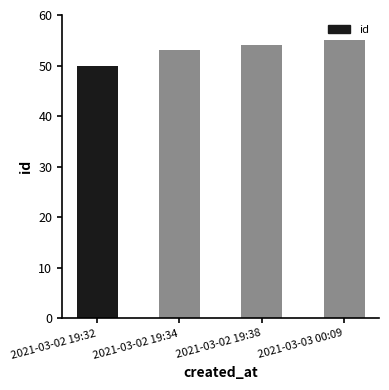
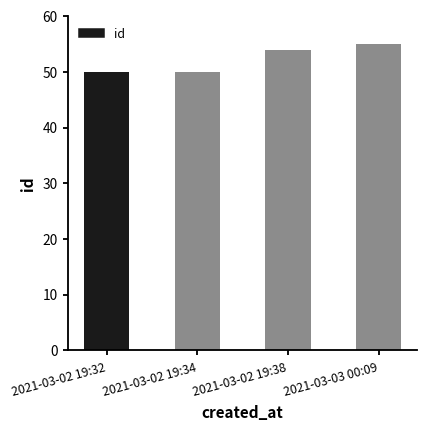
2021-03-02 19:34: 53 -> 50
